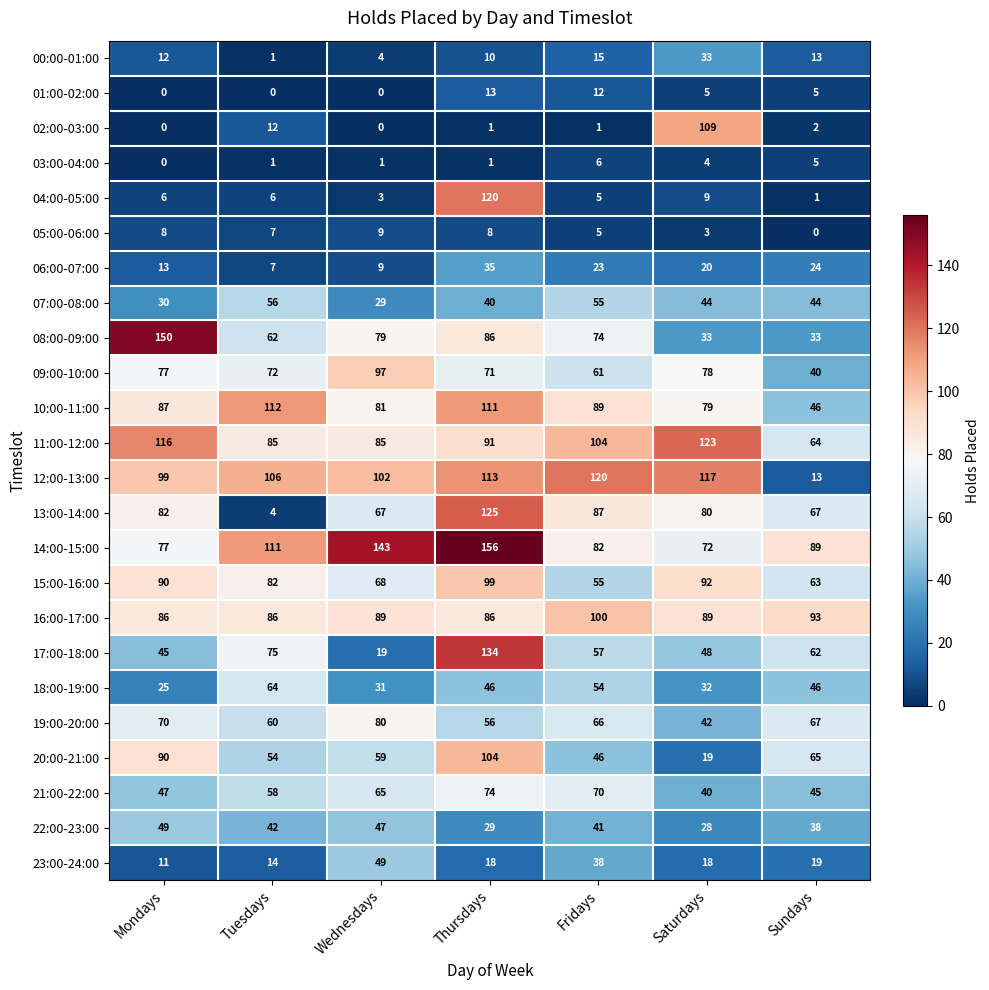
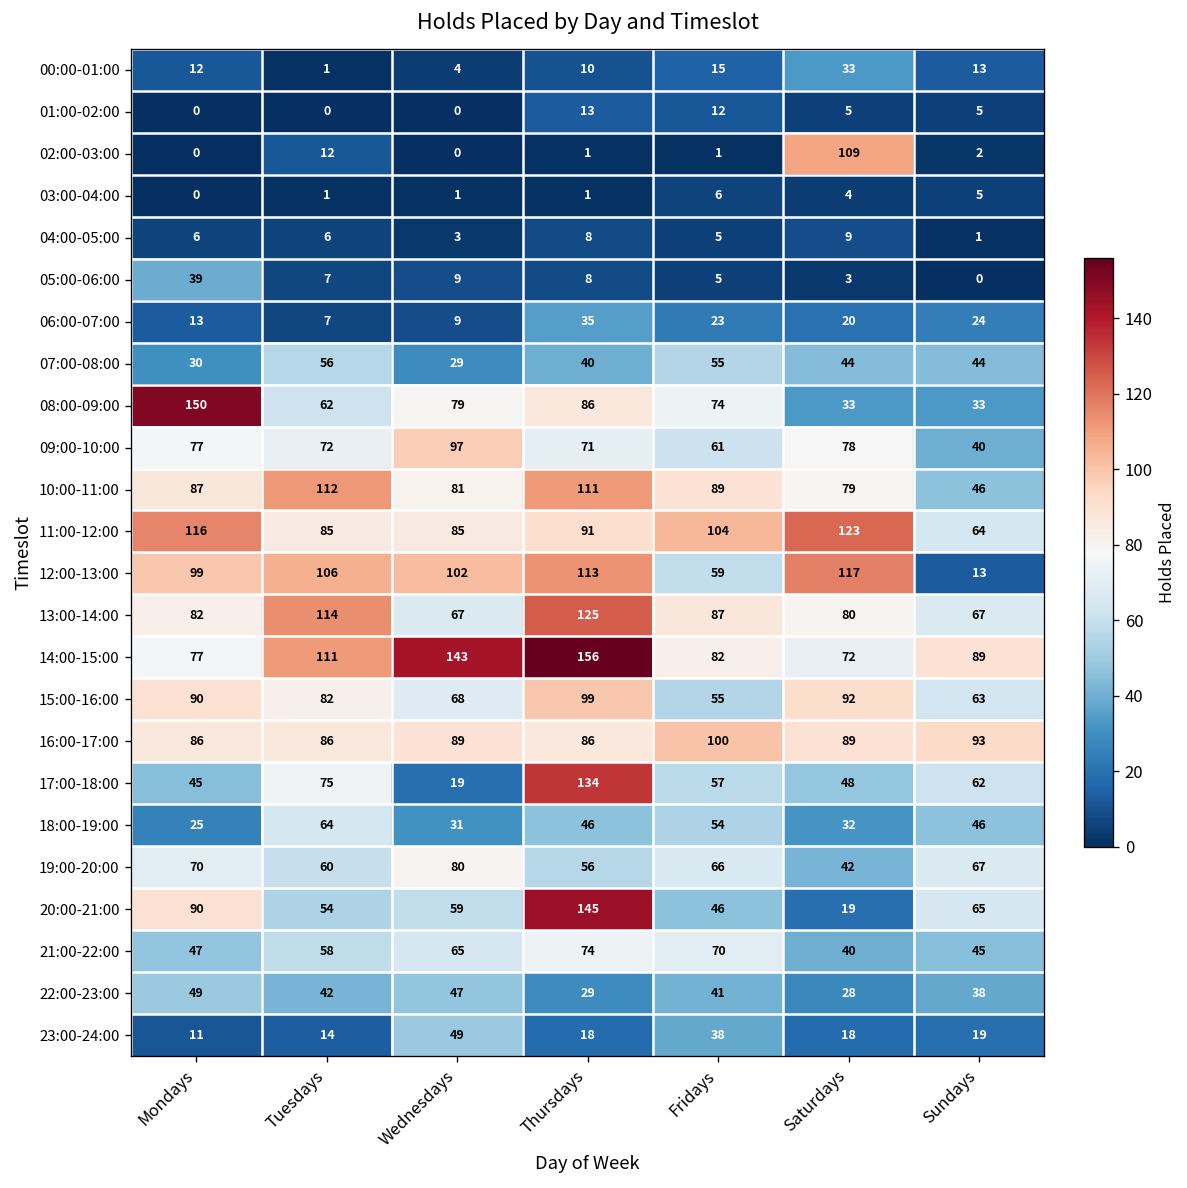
04:00-05:00, Thursdays: 120 -> 8
05:00-06:00, Mondays: 8 -> 39
12:00-13:00, Fridays: 120 -> 59
13:00-14:00, Tuesdays: 4 -> 114
20:00-21:00, Thursdays: 104 -> 145
